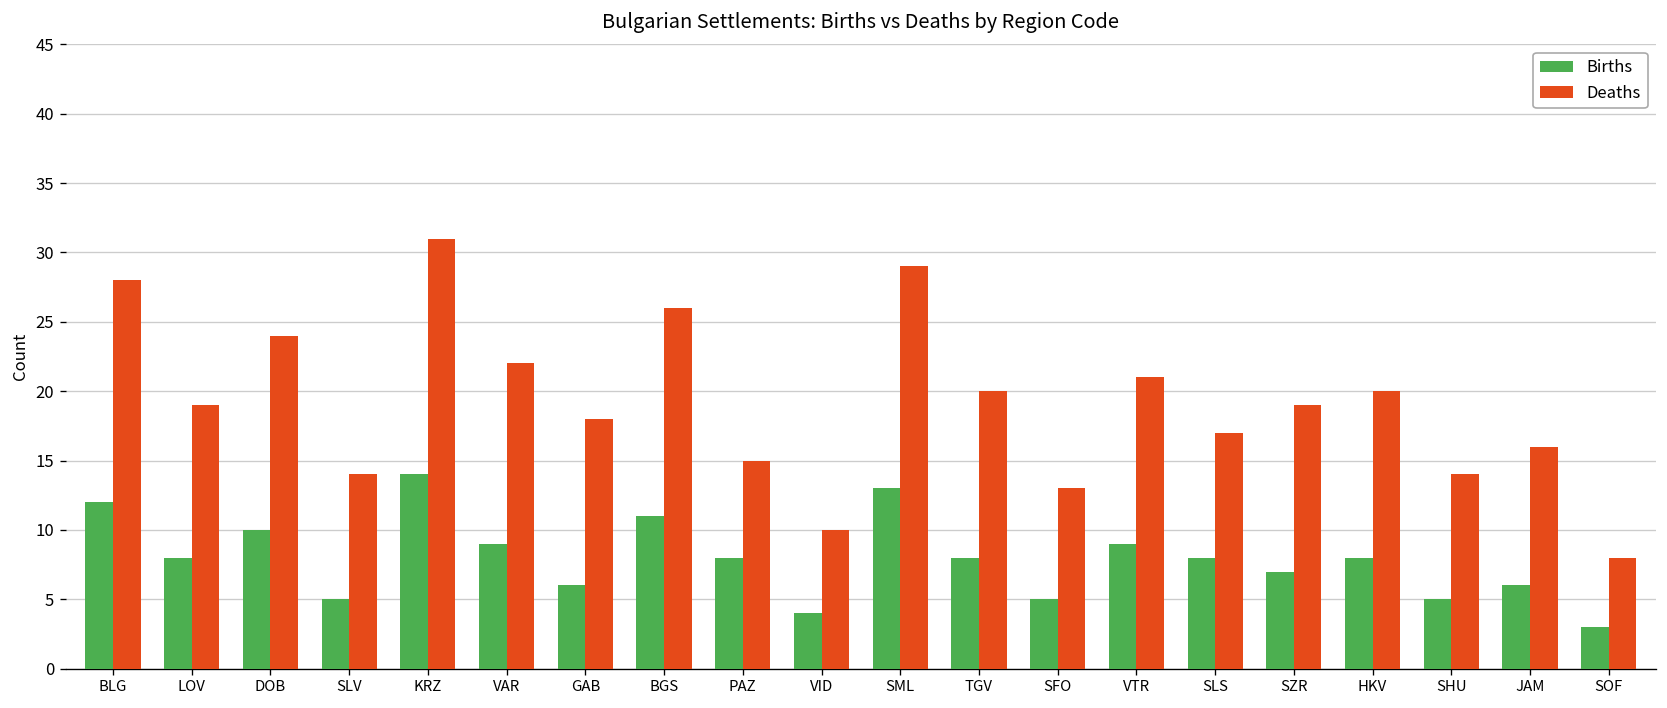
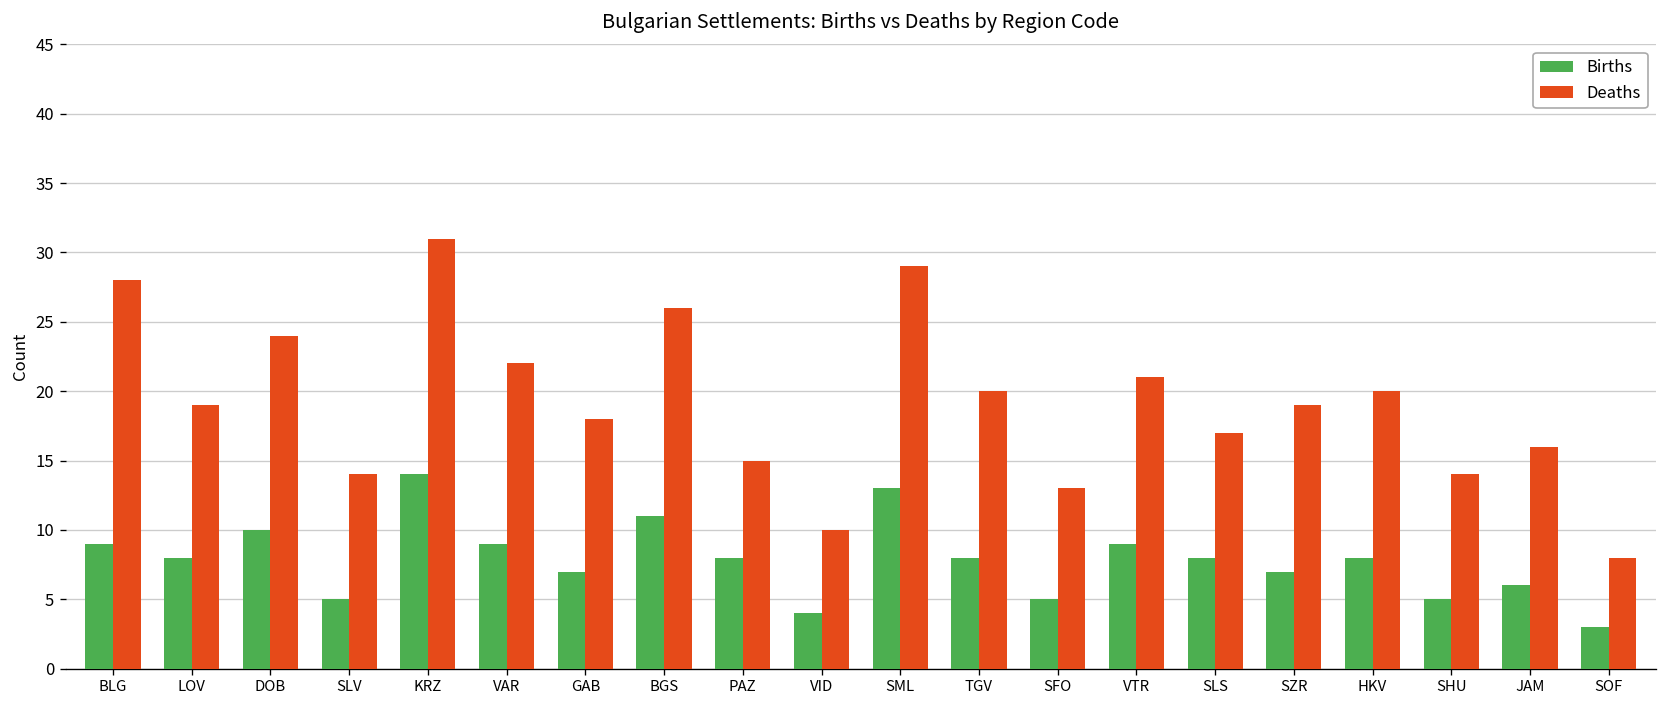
Births, BLG: 12 -> 9
Births, GAB: 6 -> 7
